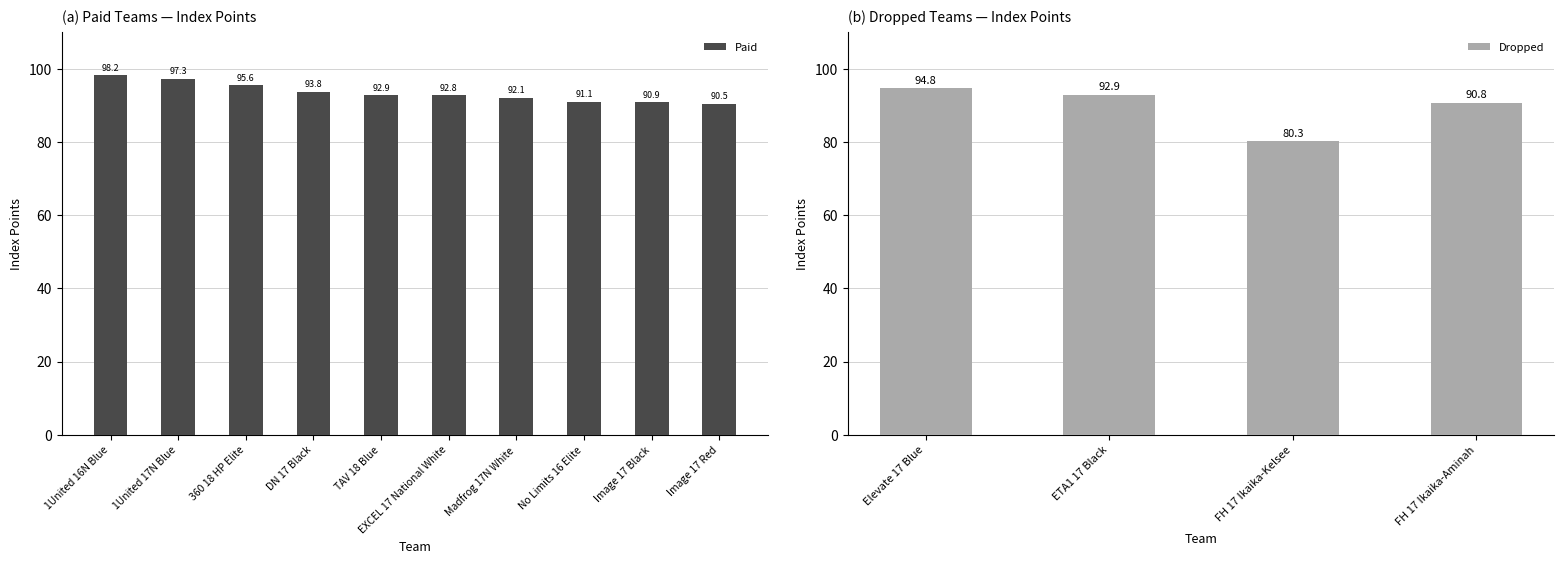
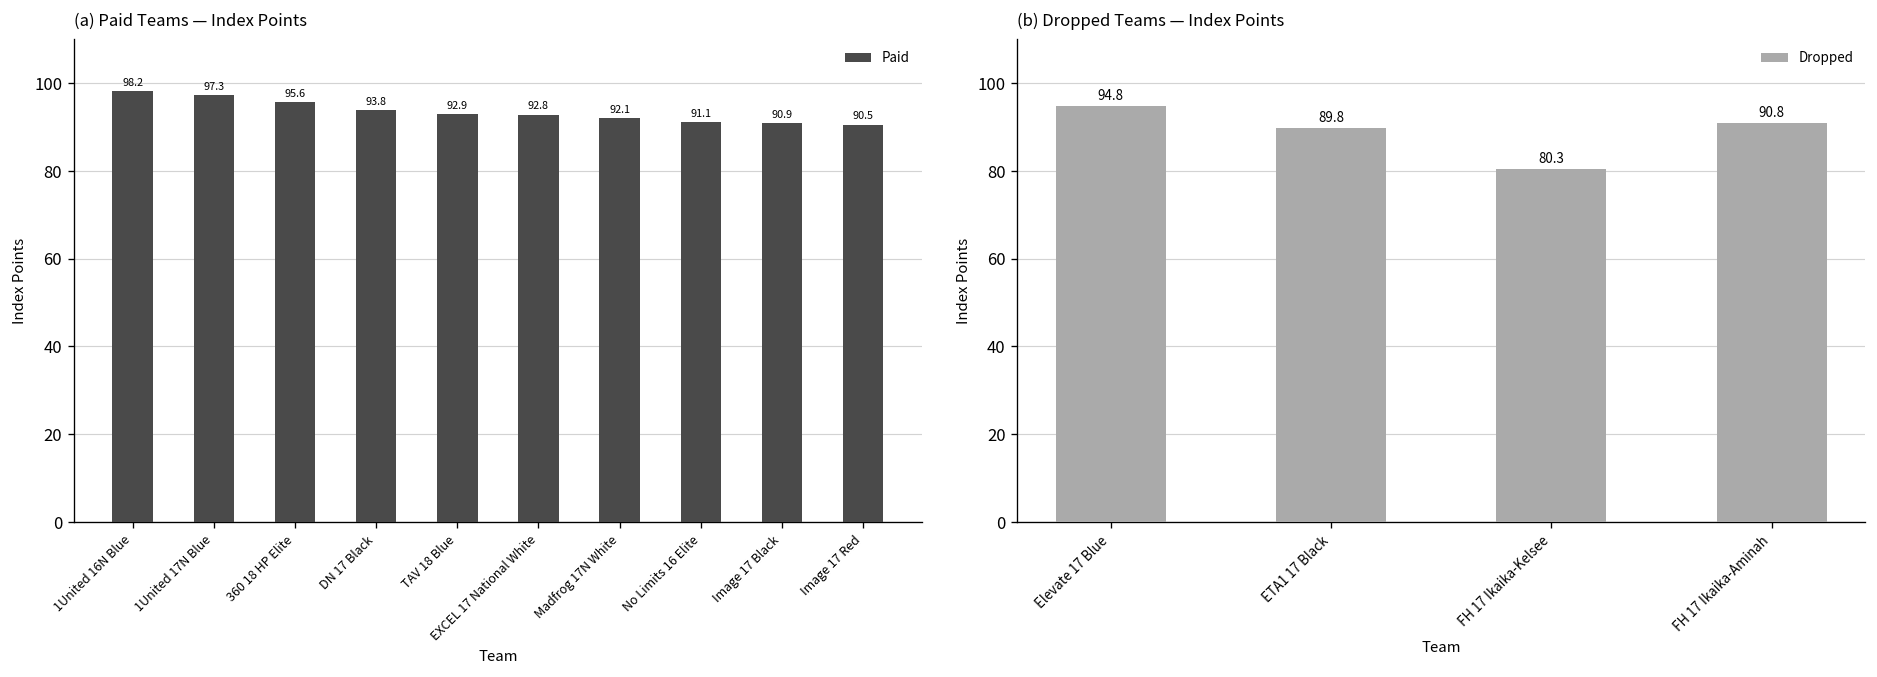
(b) Dropped Teams — Index Points, ETA1 17 Black: 92.9 -> 89.8
